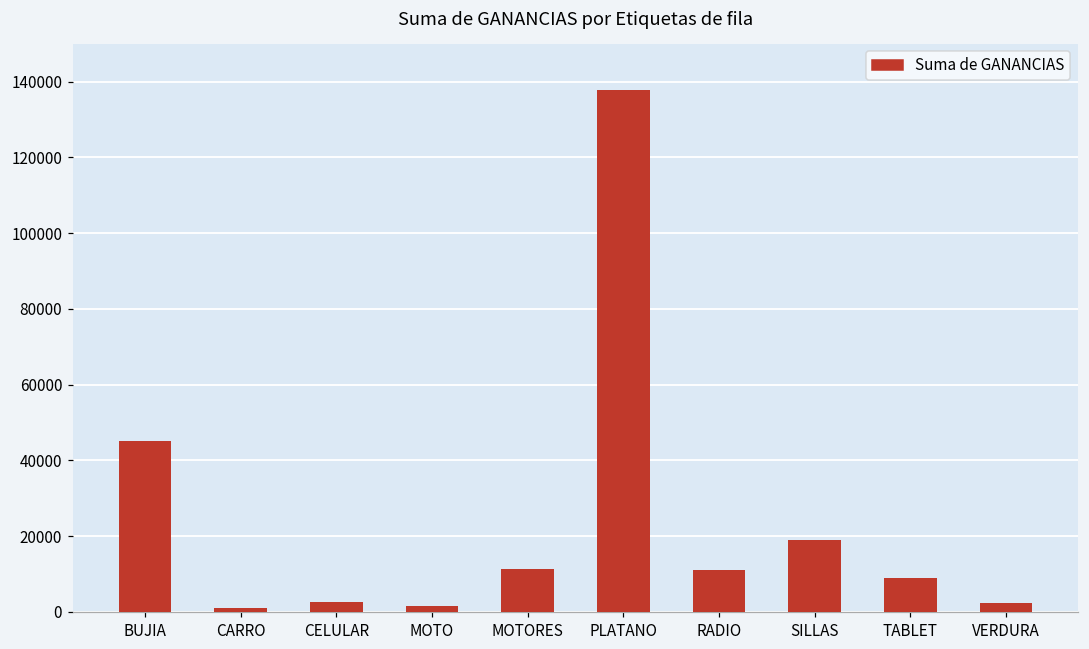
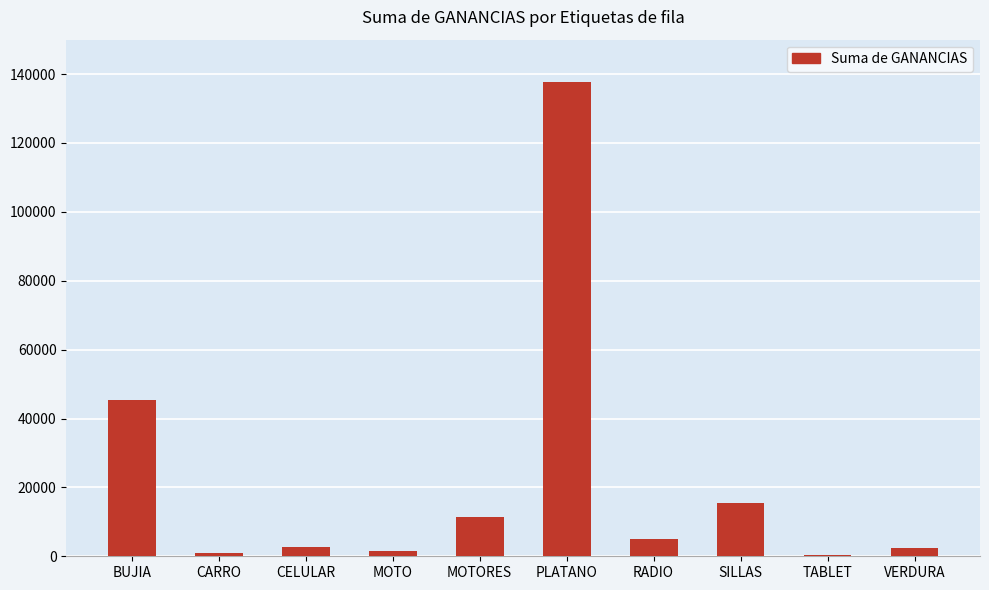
RADIO: 11000 -> 5000
SILLAS: 19000 -> 15000
TABLET: 9000 -> 0
